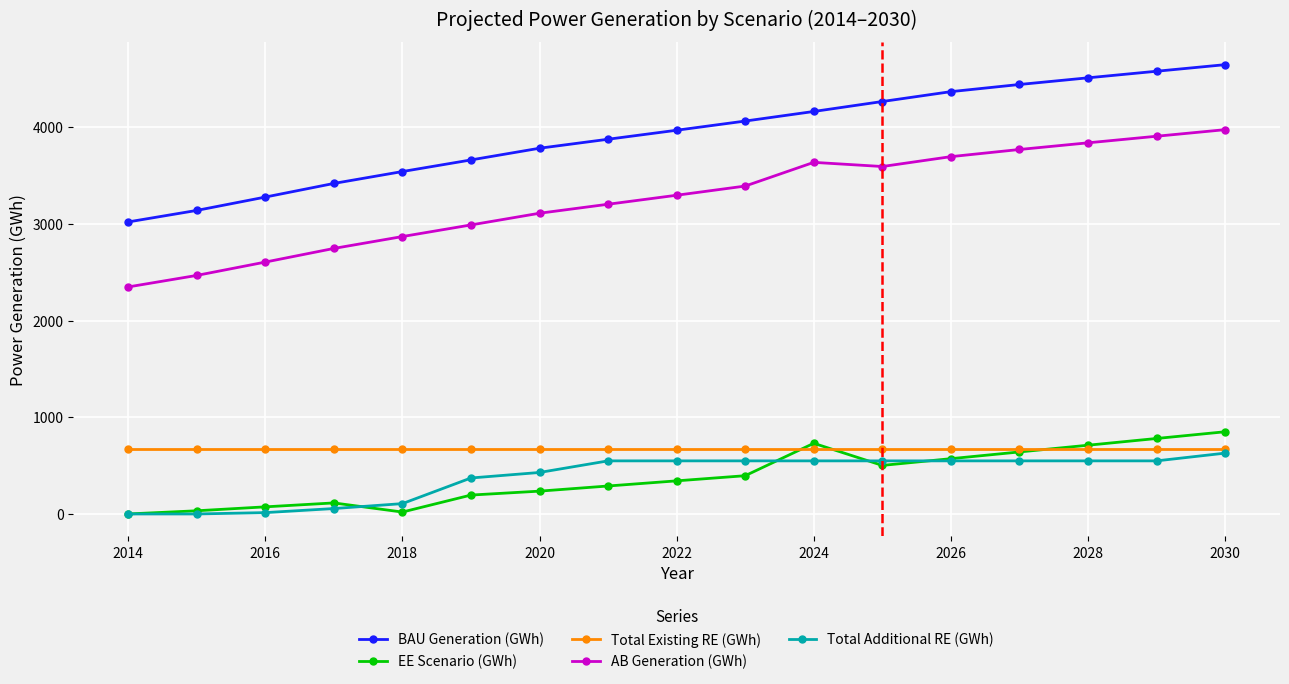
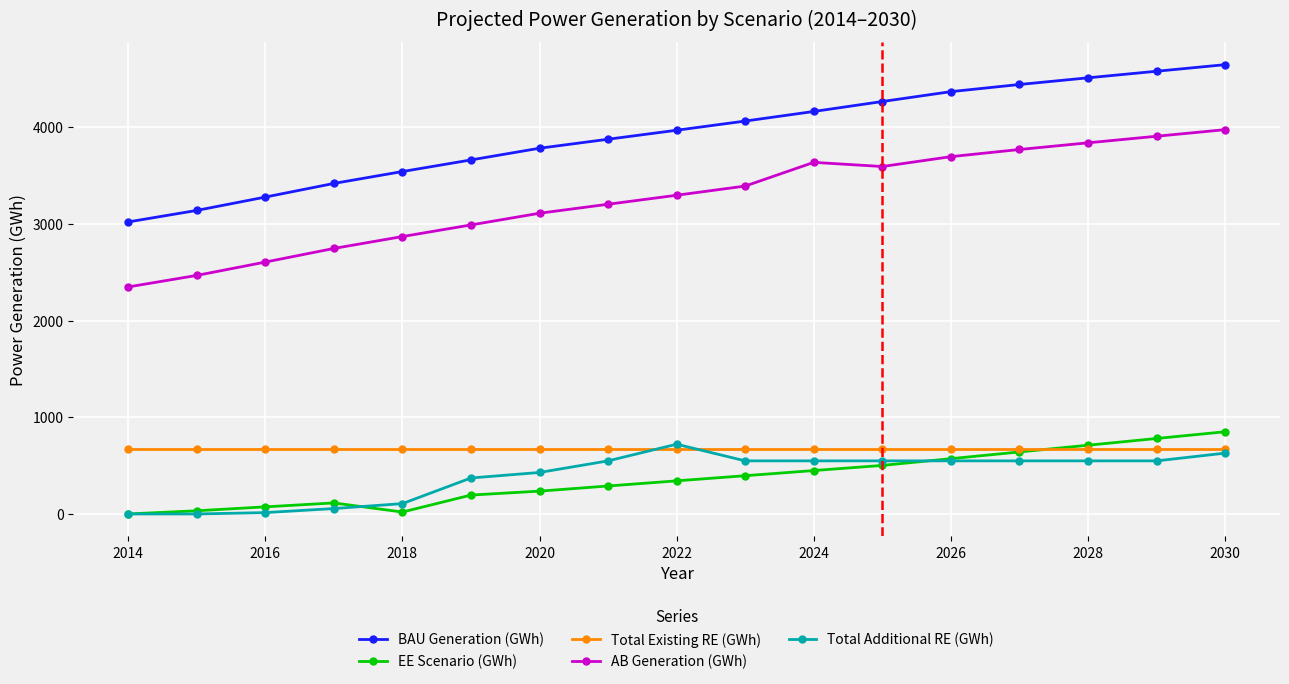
Total Additional RE (GWh), 2022: 500 -> 700
EE Scenario (GWh), 2024: 700 -> 400
